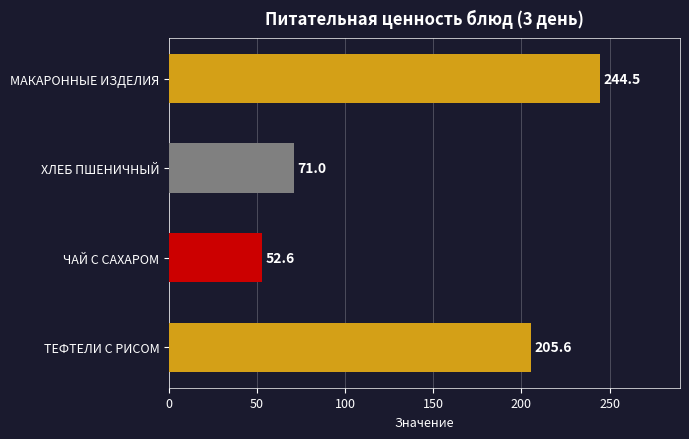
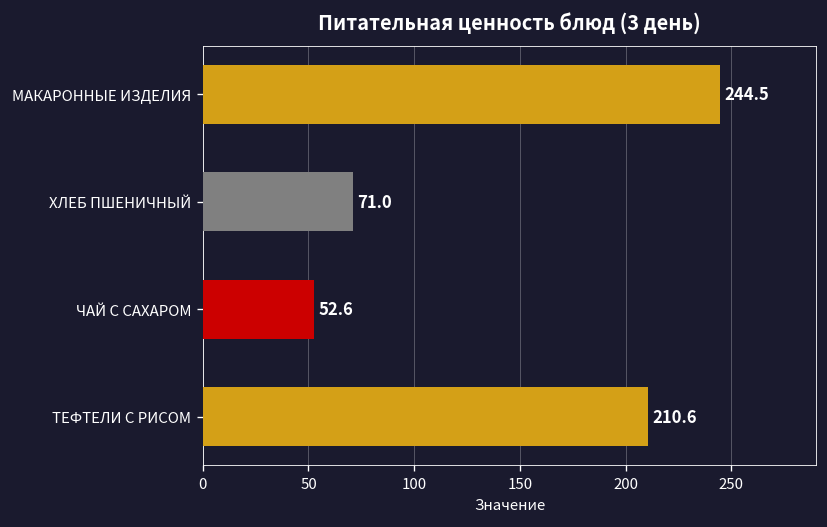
ТЕФТЕЛИ С РИСОМ: 205.6 -> 210.6
